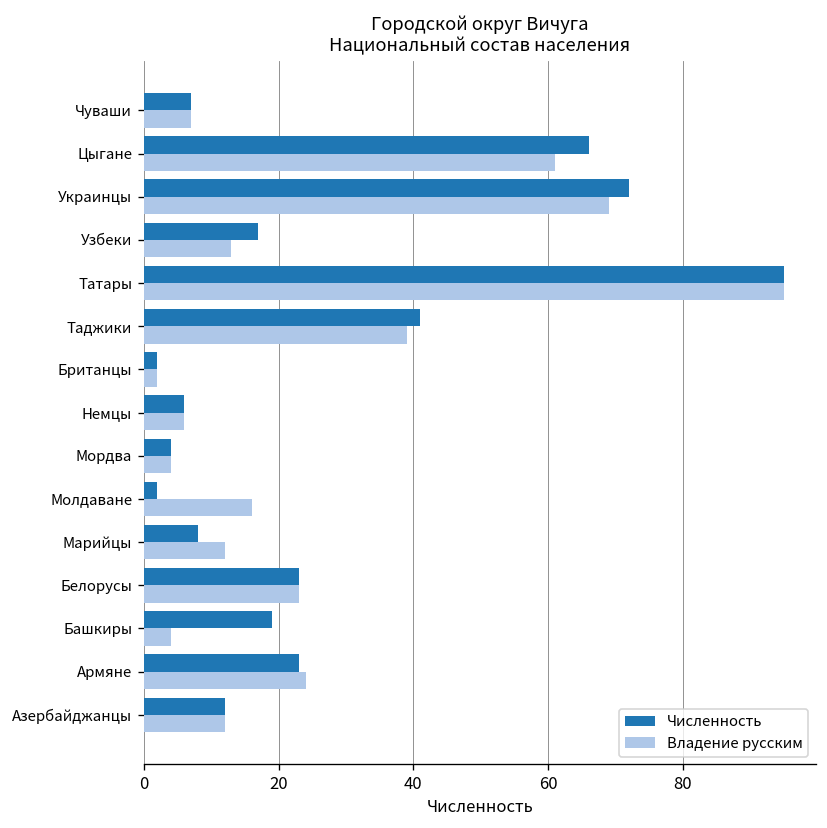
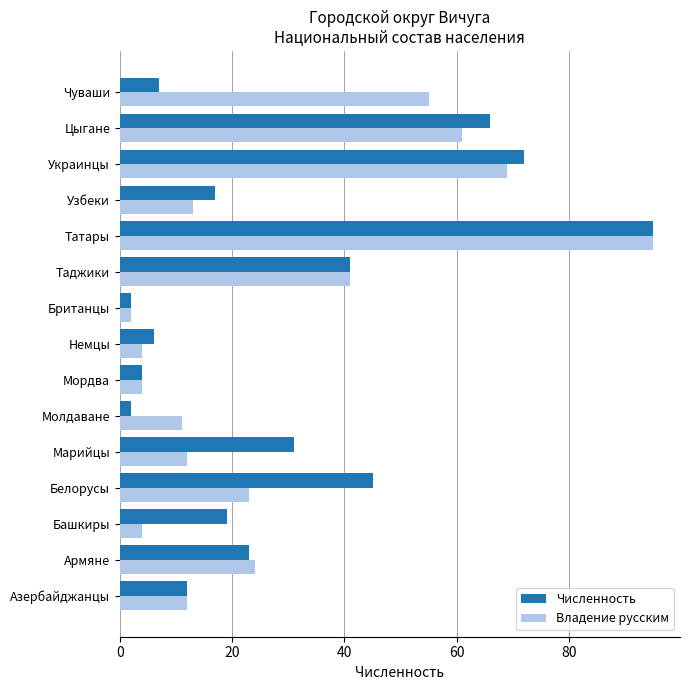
Владение русским, Чуваши: 7 -> 55
Владение русским, Таджики: 39 -> 41
Владение русским, Немцы: 6 -> 4
Владение русским, Молдаване: 16 -> 11
Численность, Марийцы: 8 -> 31
Численность, Белорусы: 23 -> 45
